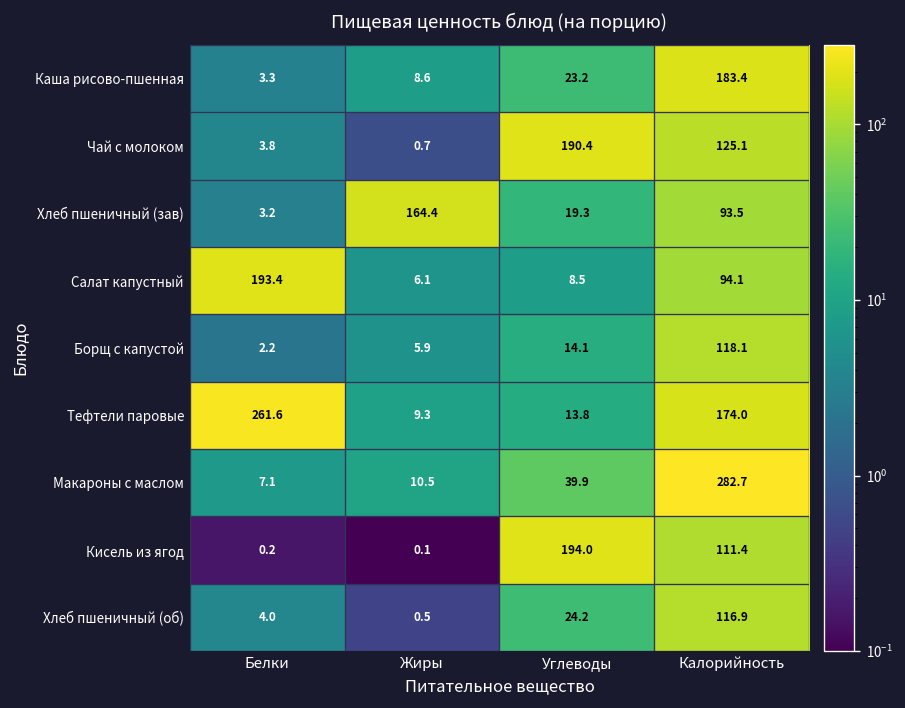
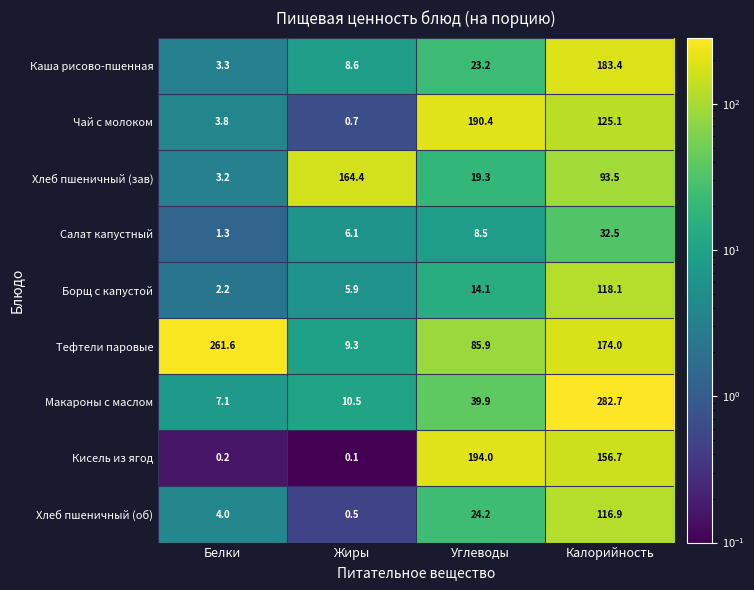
Салат капустный, Белки: 193.4 -> 1.3
Салат капустный, Калорийность: 94.1 -> 32.5
Тефтели паровые, Углеводы: 13.8 -> 85.9
Кисель из ягод, Калорийность: 111.4 -> 156.7
